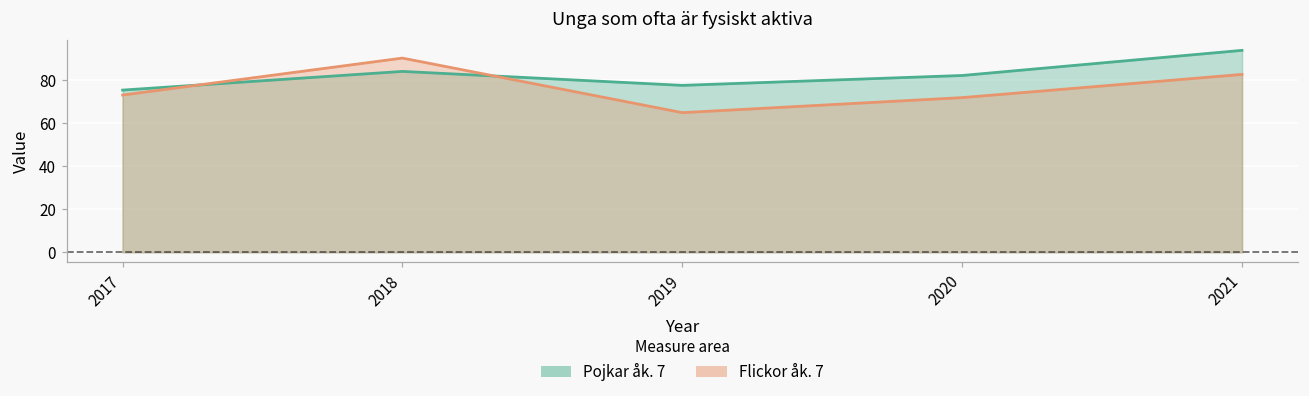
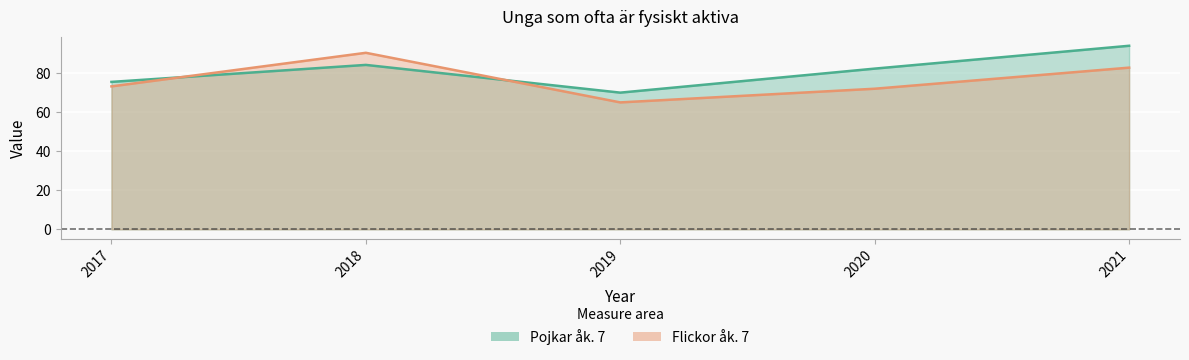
Pojkar åk. 7, 2019: 78 -> 70
